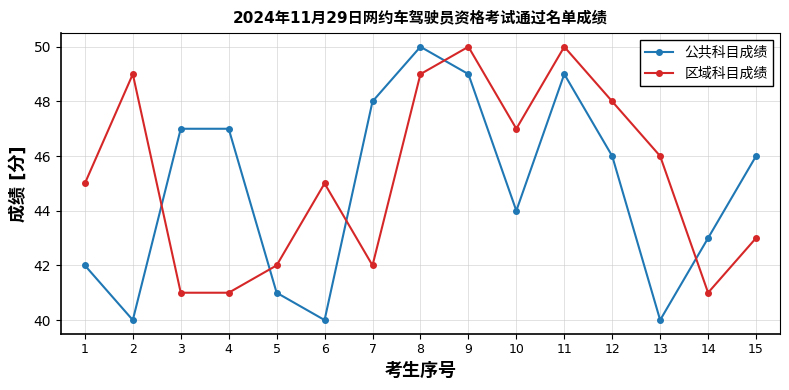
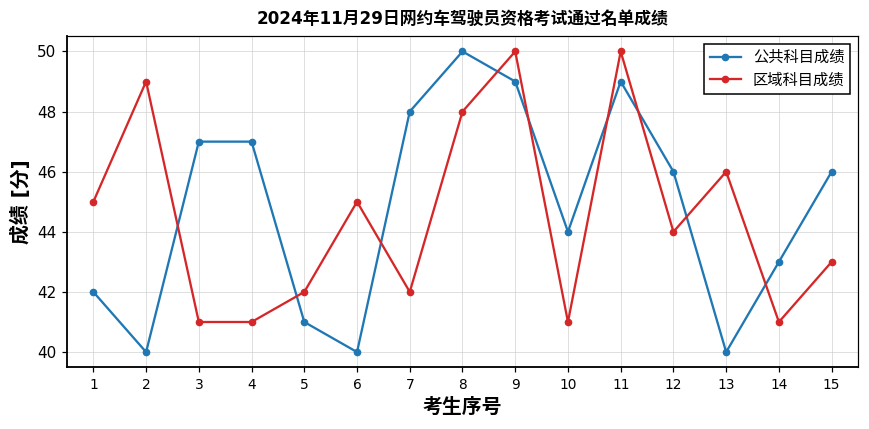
区域科目成绩, 8: 49 -> 48
区域科目成绩, 10: 47 -> 41
区域科目成绩, 12: 48 -> 44
